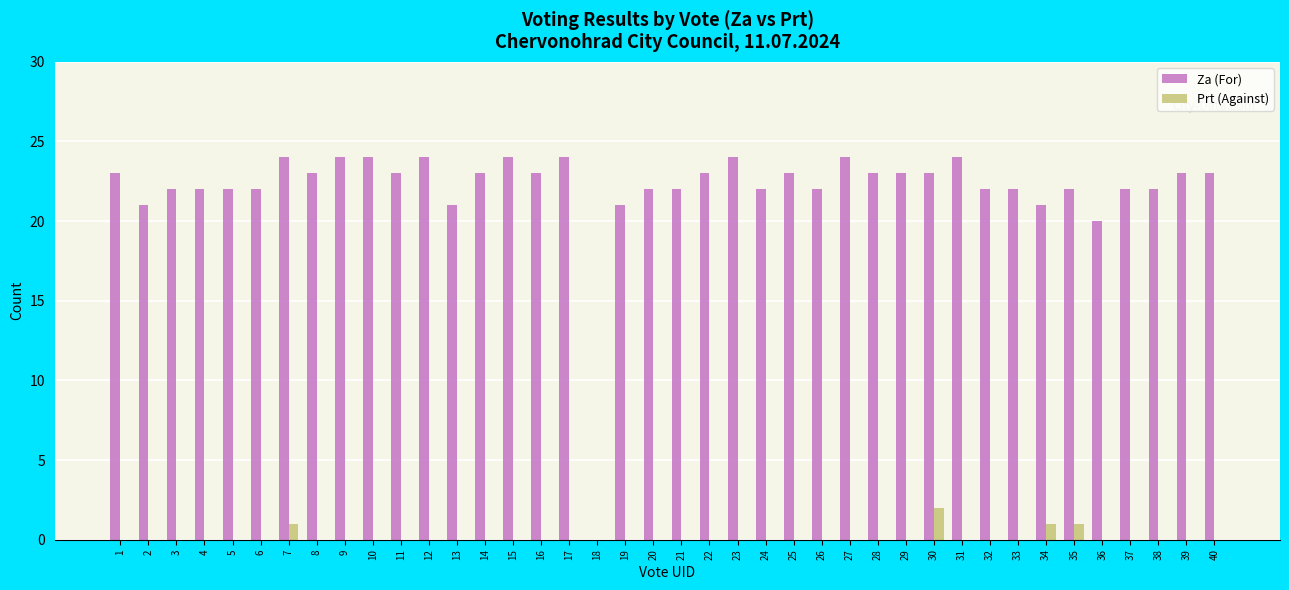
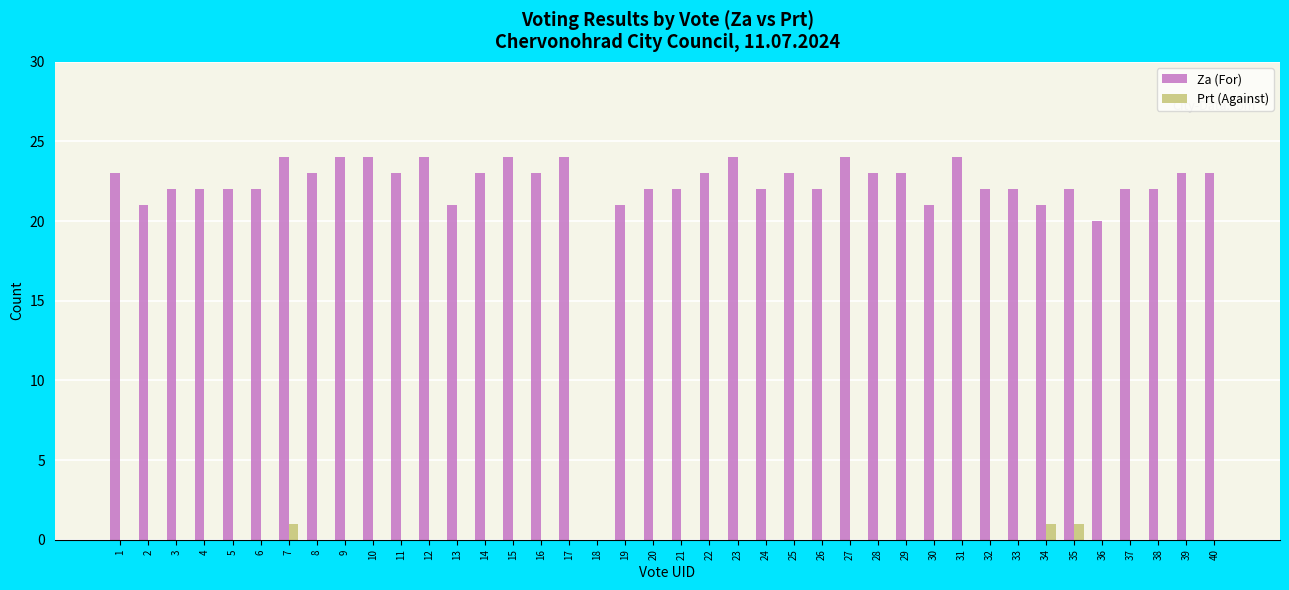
Za (For), 30: 23 -> 21
Prt (Against), 30: 2 -> 0
